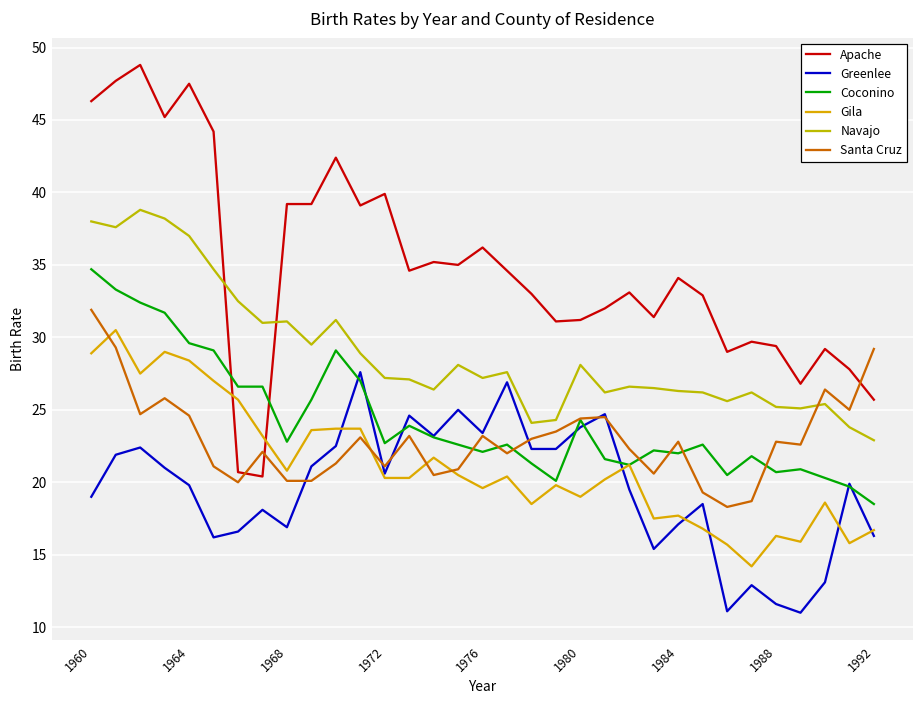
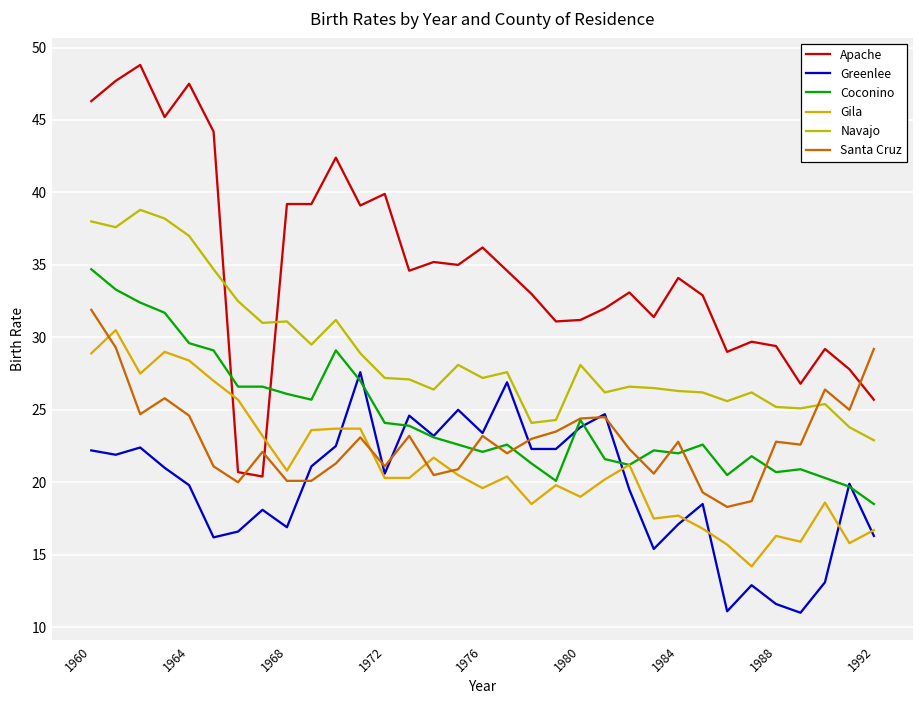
Greenlee, 1960: 19.0 -> 22.2
Coconino, 1968: 22.8 -> 26.1
Coconino, 1972: 22.7 -> 24.1
